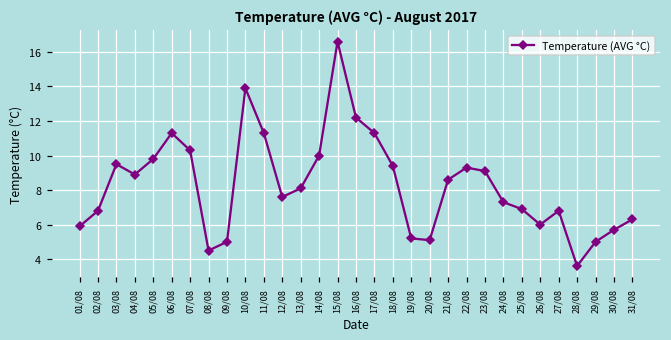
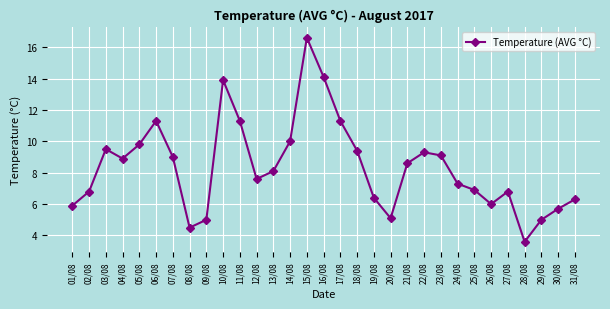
07/08: 10.3 -> 9.0
16/08: 12.2 -> 14.1
19/08: 5.2 -> 6.4
